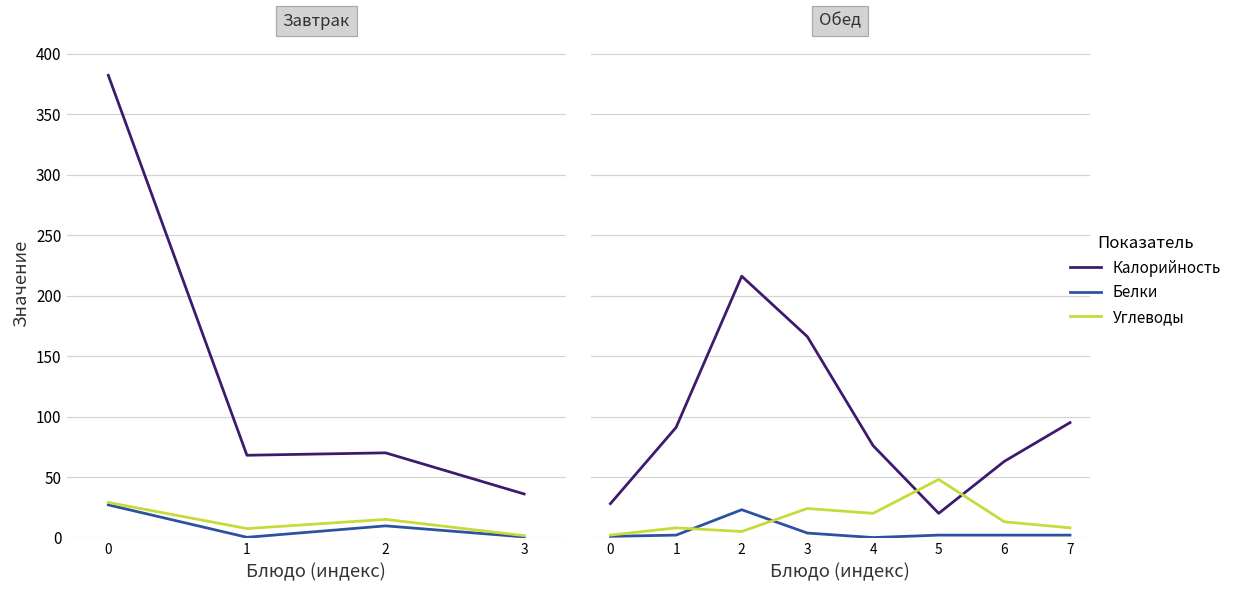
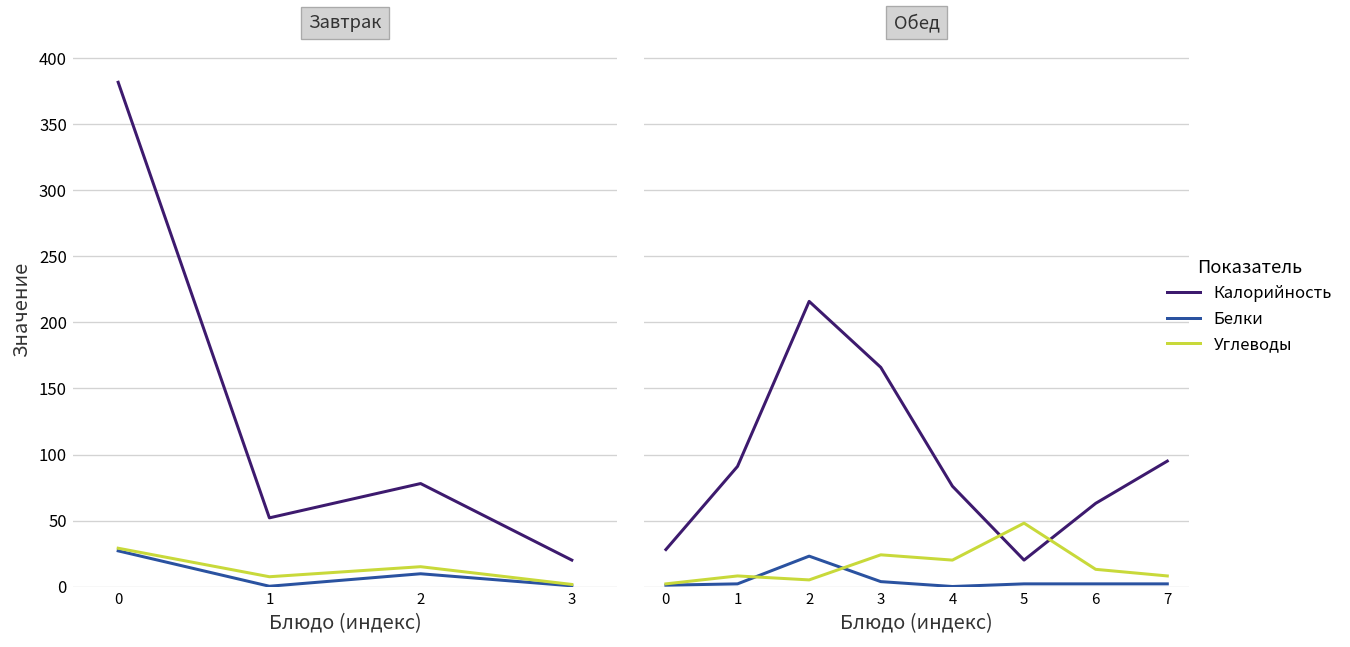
Завтрак, Калорийность, 1: 68 -> 52
Завтрак, Калорийность, 2: 70 -> 78
Завтрак, Калорийность, 3: 36 -> 20
